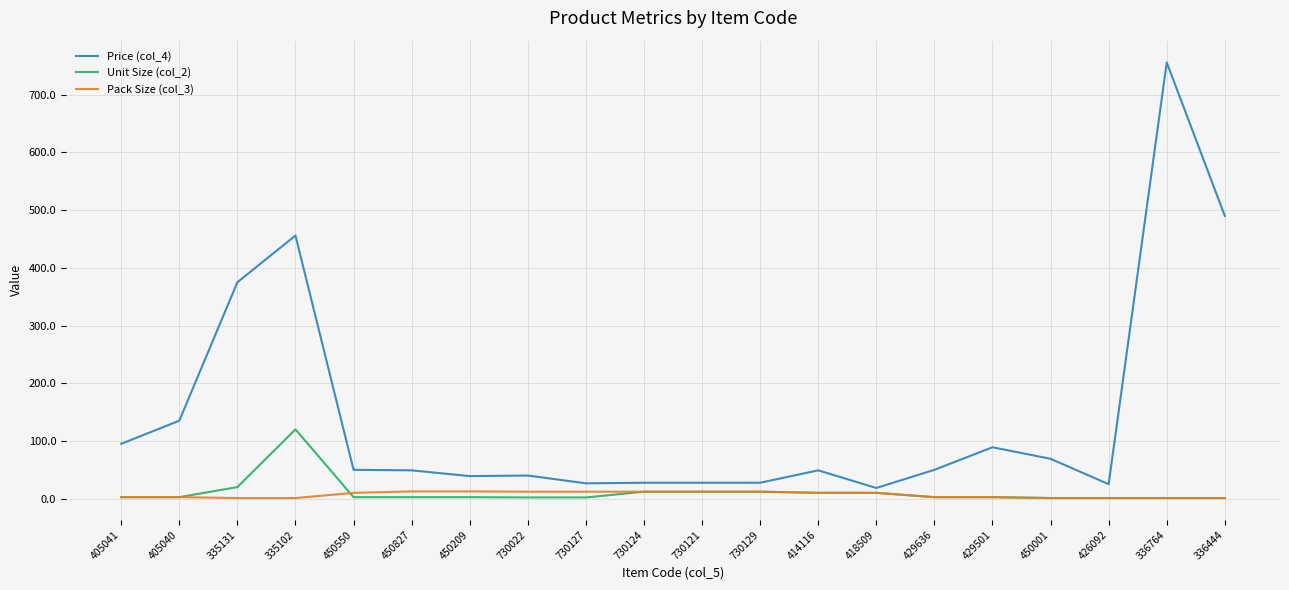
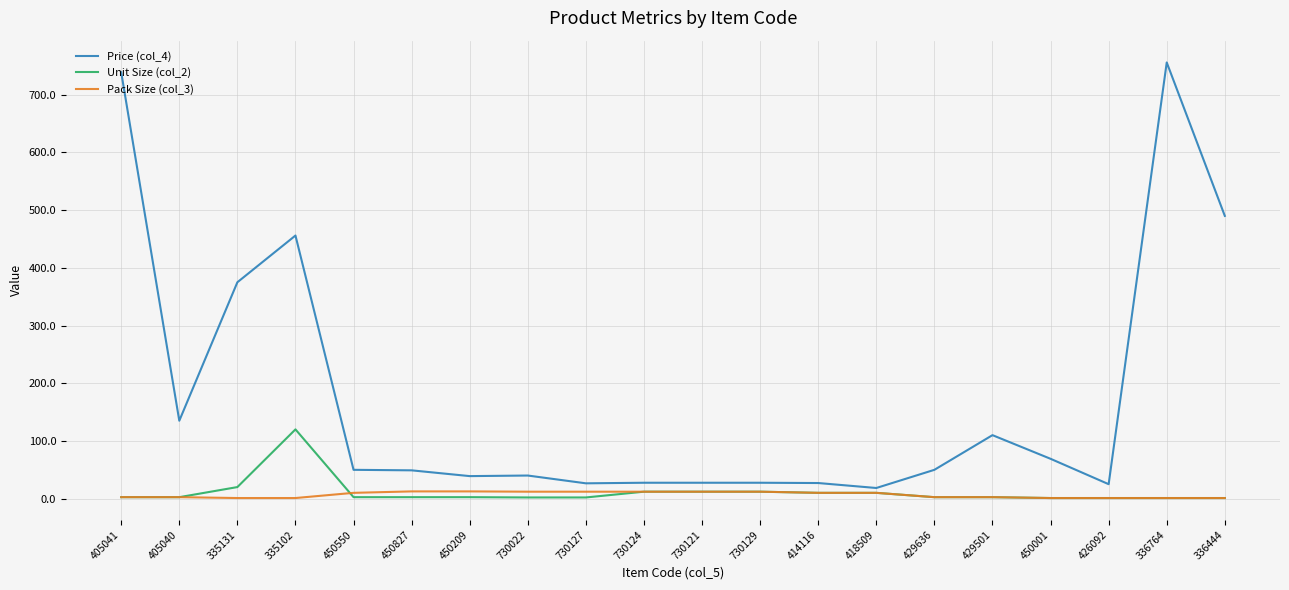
Price (col_4), 405041: 100 -> 740
Price (col_4), 414116: 50 -> 30
Price (col_4), 429501: 90 -> 110
